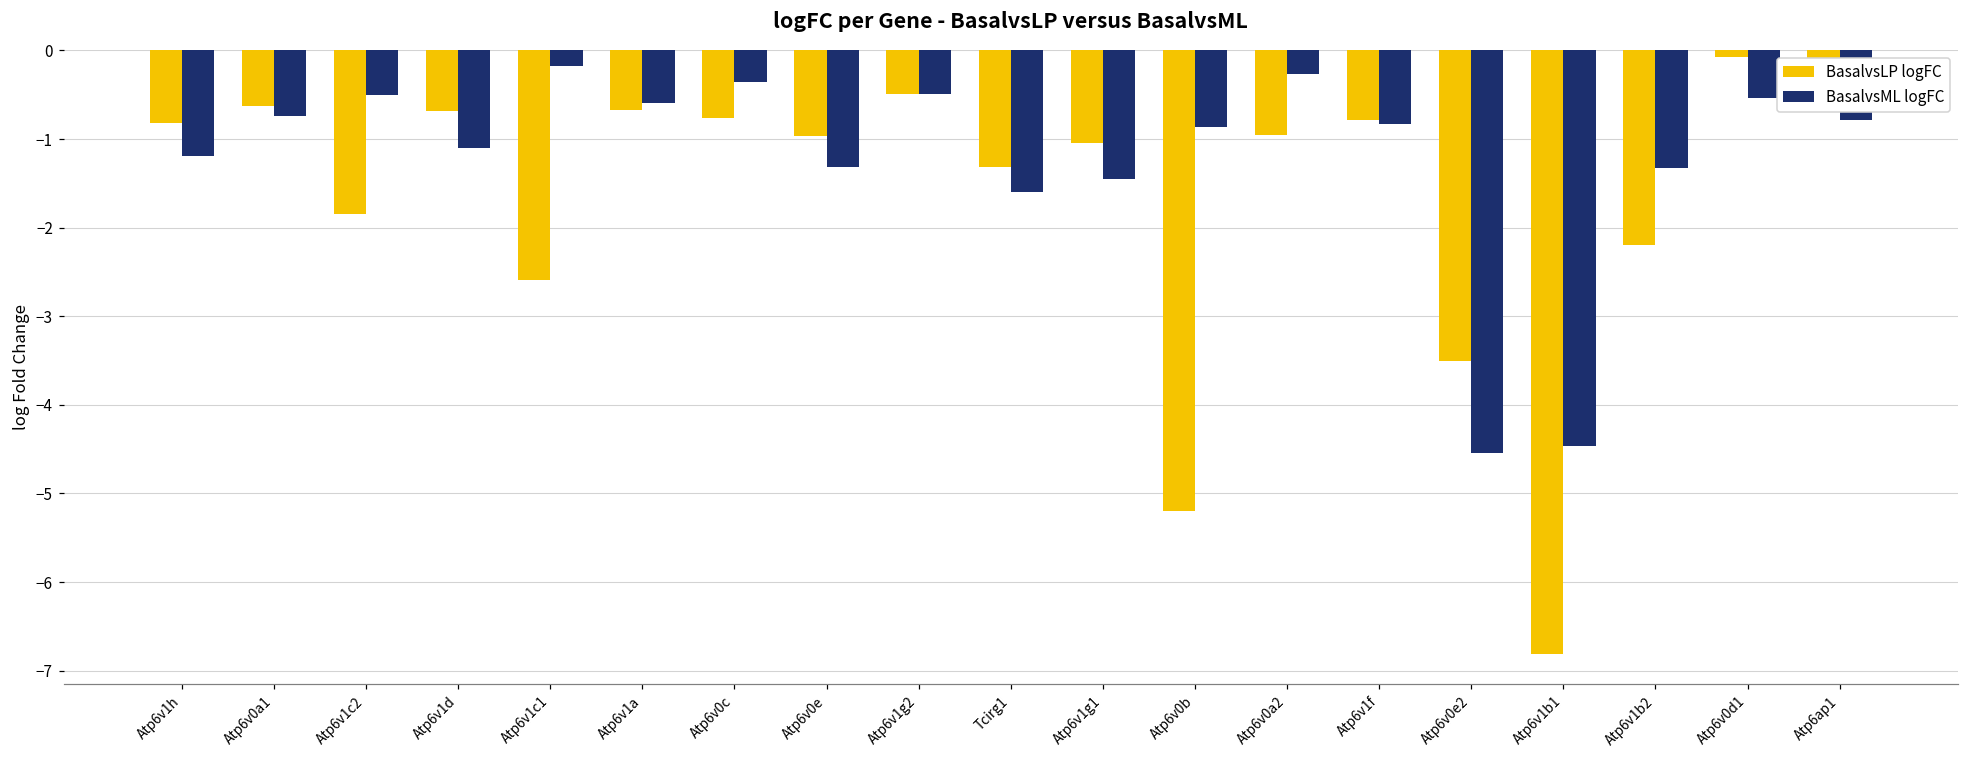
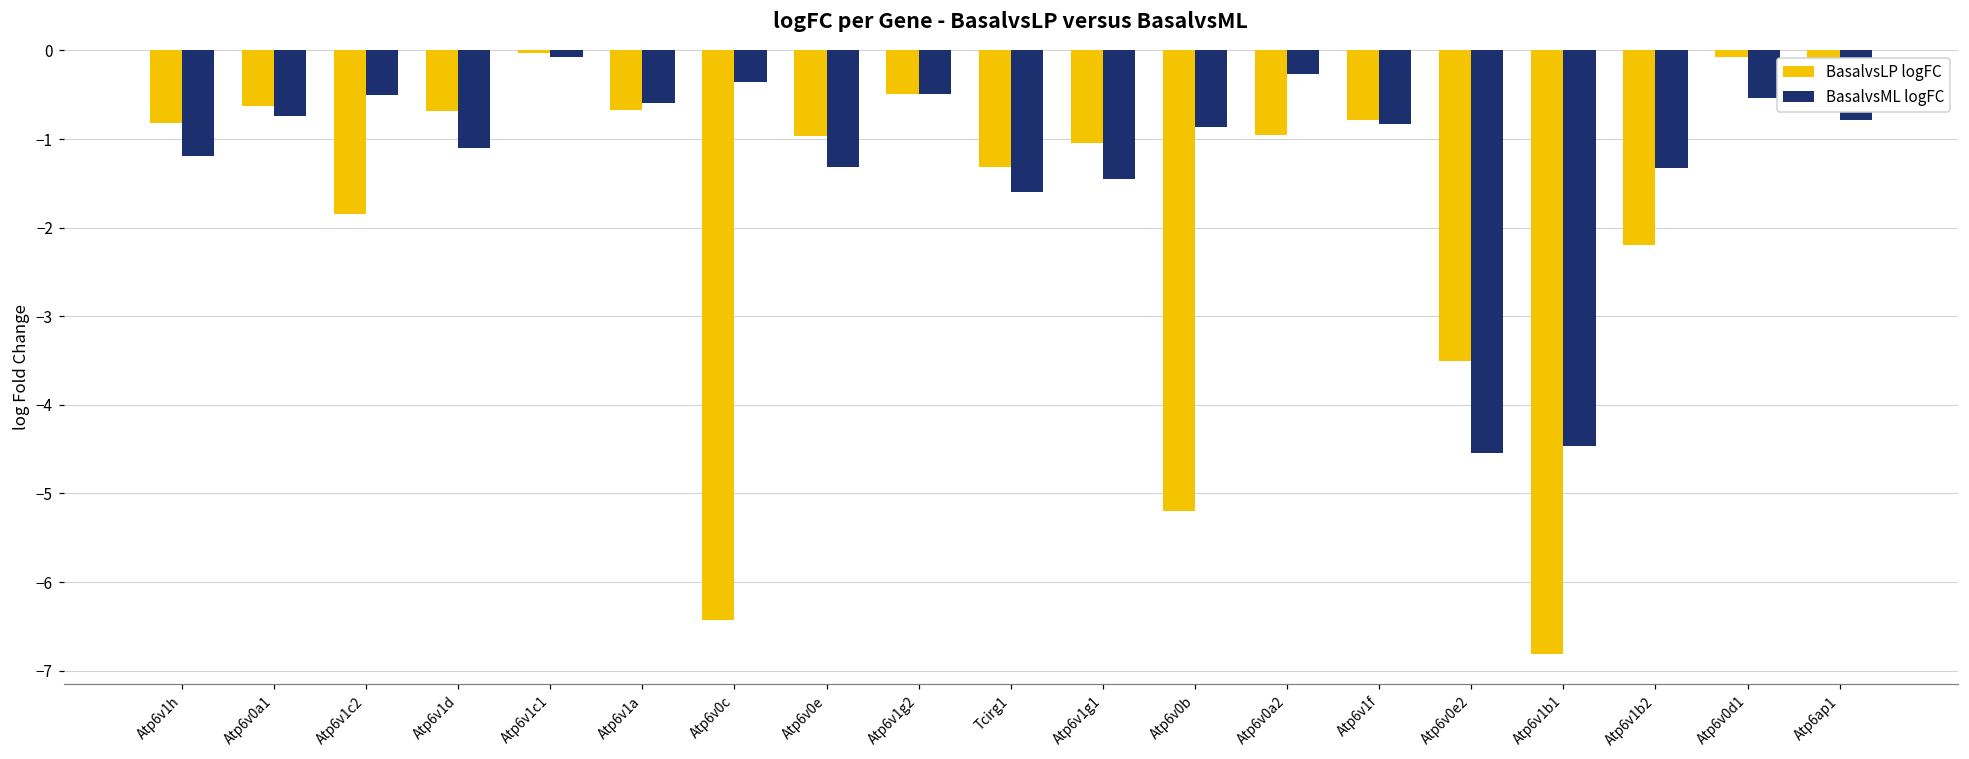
BasalvsLP logFC, Atp6v1c1: -2.6 -> 0.0
BasalvsML logFC, Atp6v1c1: -0.2 -> -0.1
BasalvsLP logFC, Atp6v0c: -0.8 -> -6.4
